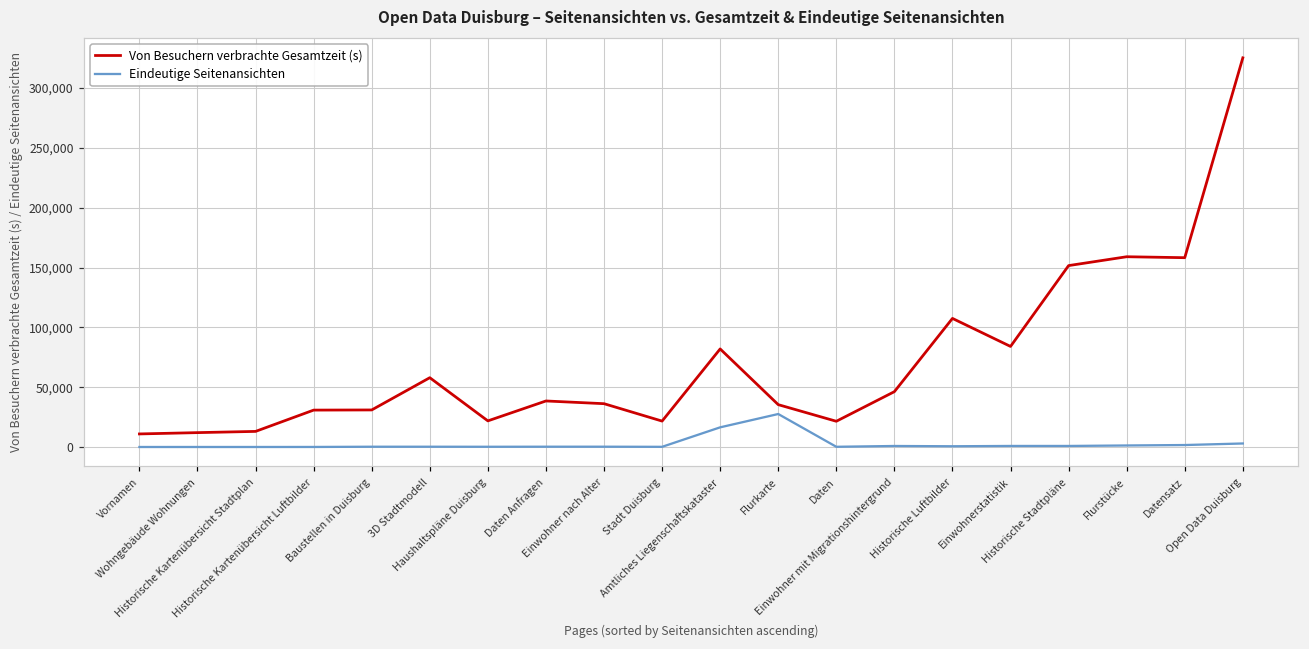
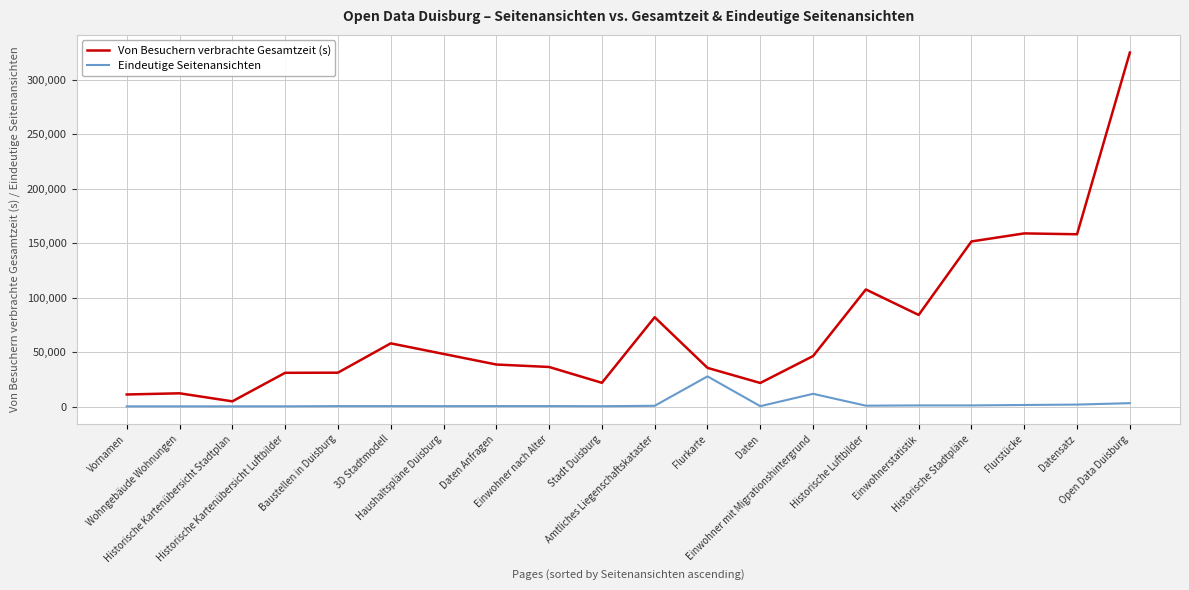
Von Besuchern verbrachte Gesamtzeit (s), Historische Kartenübersicht Stadtplan: 13,000 -> 5,000
Von Besuchern verbrachte Gesamtzeit (s), Haushaltspläne Duisburg: 22,000 -> 48,000
Eindeutige Seitenansichten, Amtliches Liegenschaftskataster: 17,000 -> 1,000
Eindeutige Seitenansichten, Einwohner mit Migrationshintergrund: 1,000 -> 12,000
